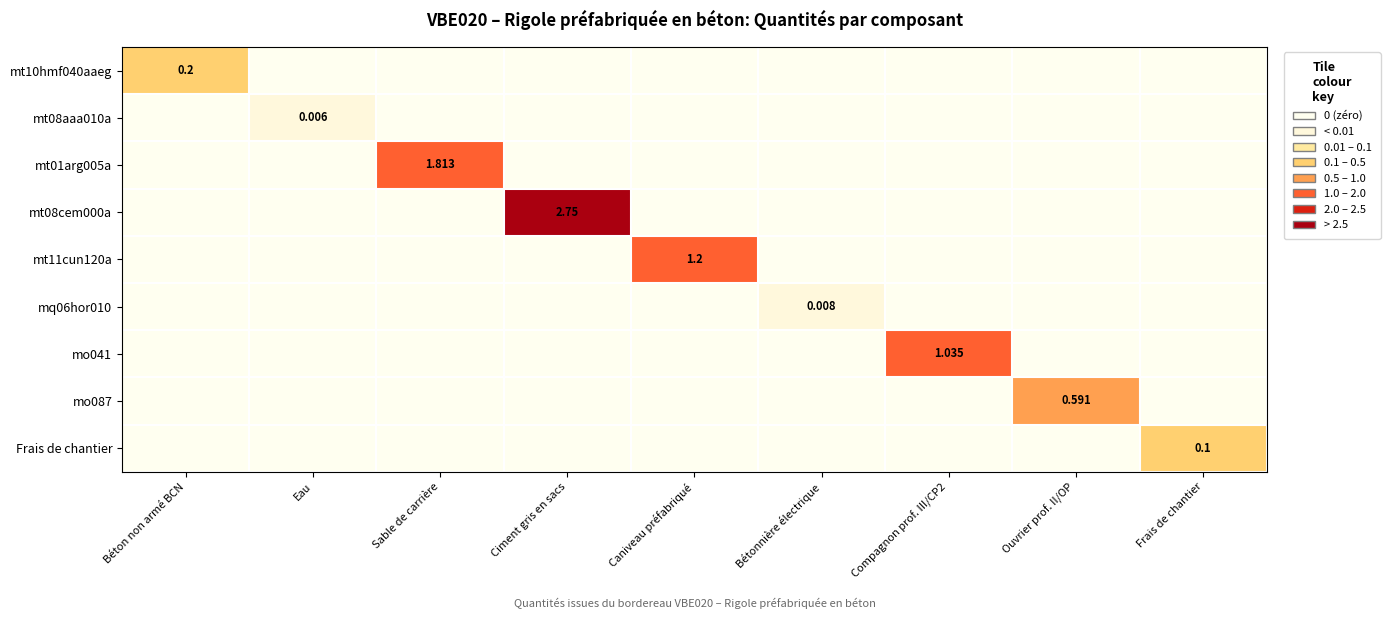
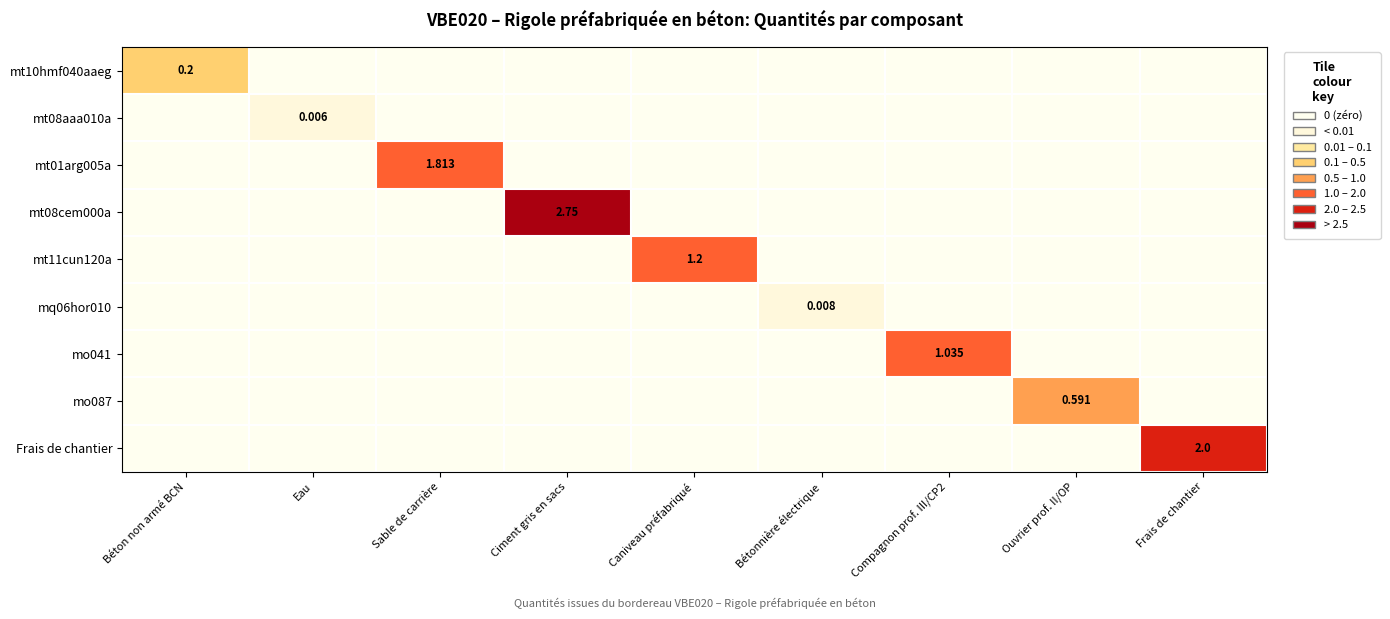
Frais de chantier, Frais de chantier: 0.1 -> 2.0
